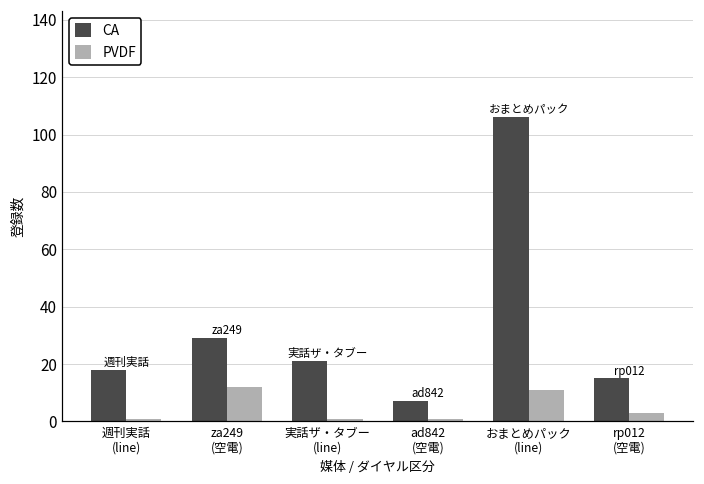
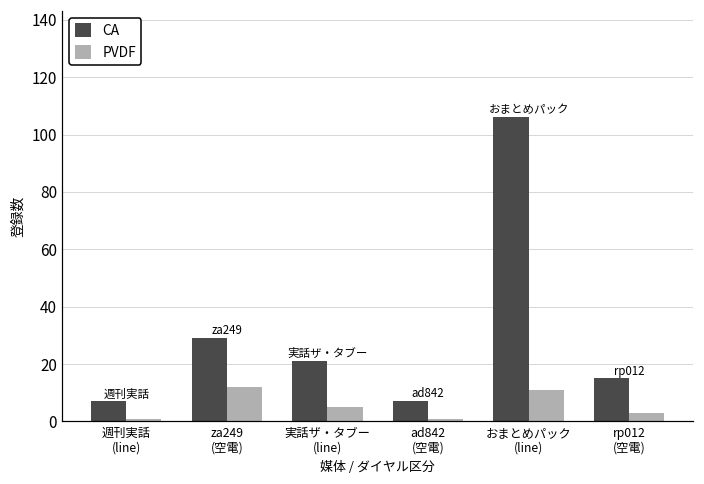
CA, 週刊実話 (line): 18 -> 7
PVDF, 実話ザ・タブー (line): 1 -> 5
